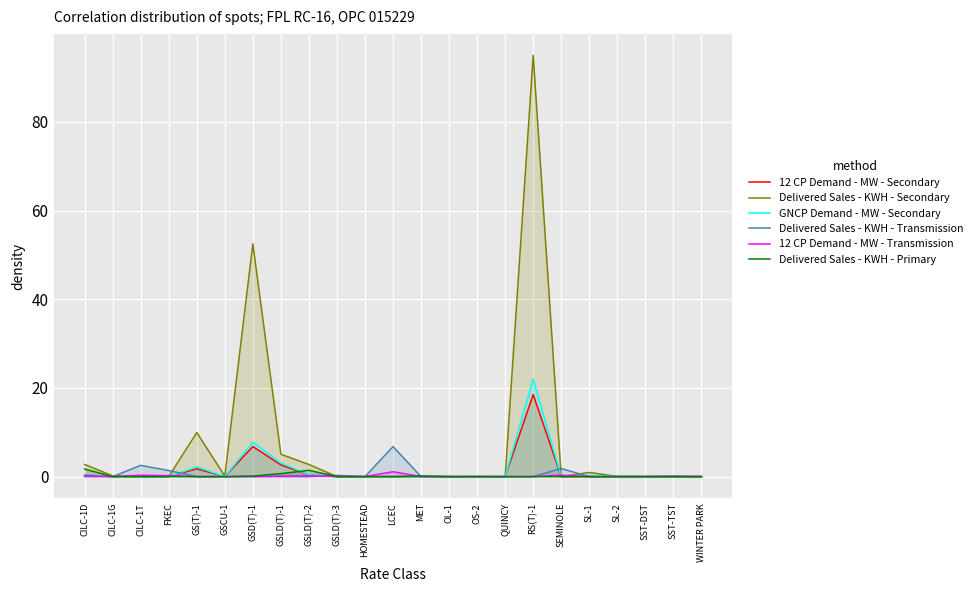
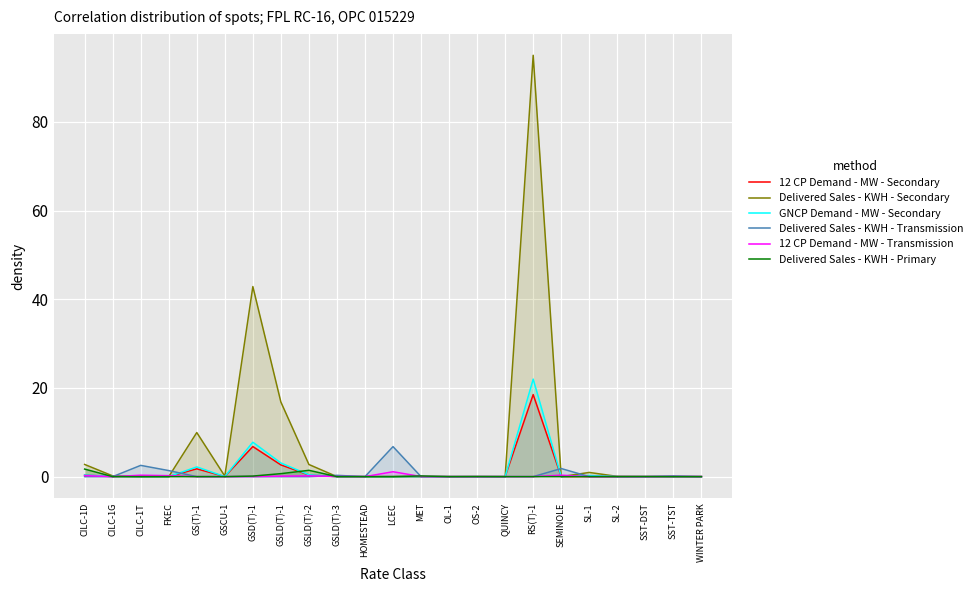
Delivered Sales - KWH - Secondary, GSD(T)-1: 52 -> 43
Delivered Sales - KWH - Secondary, GSLD(T)-1: 5 -> 17
